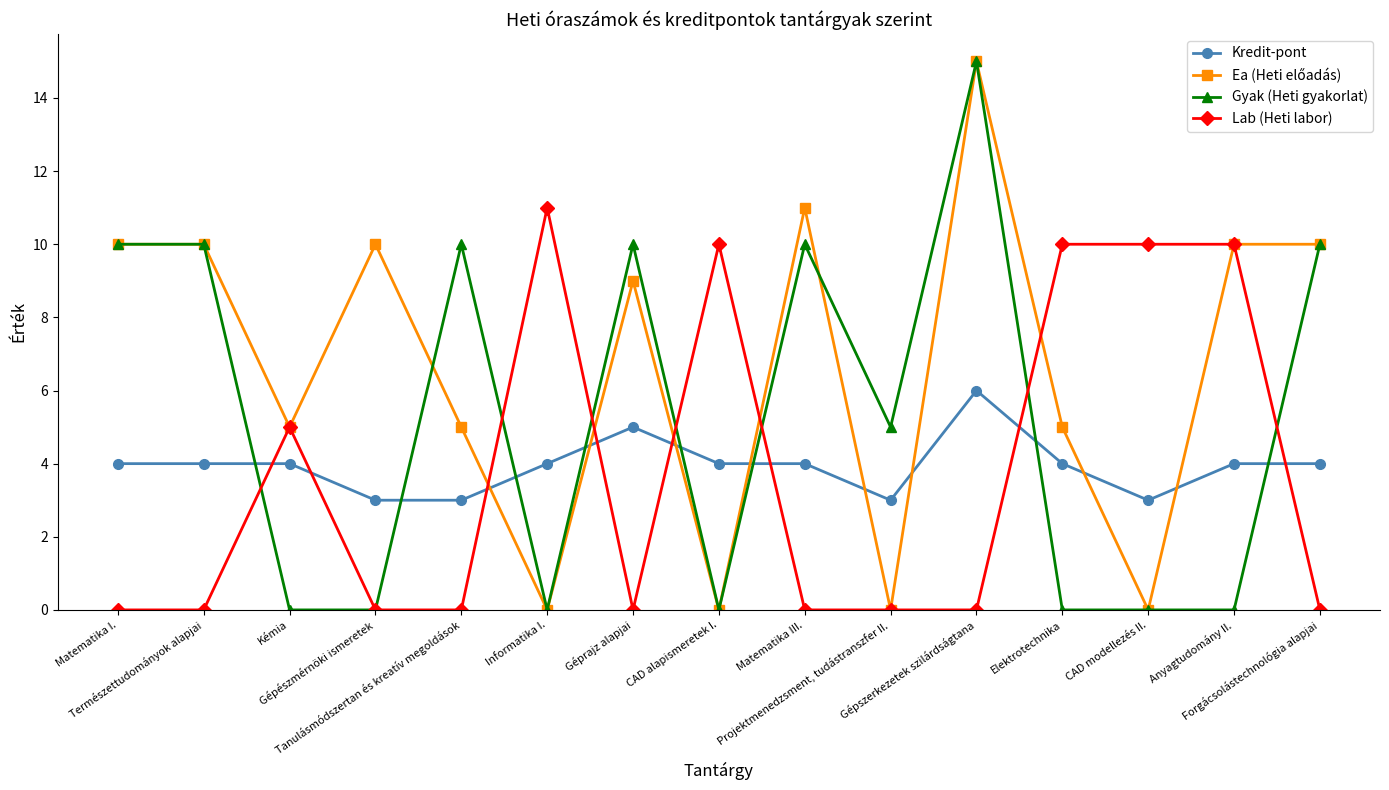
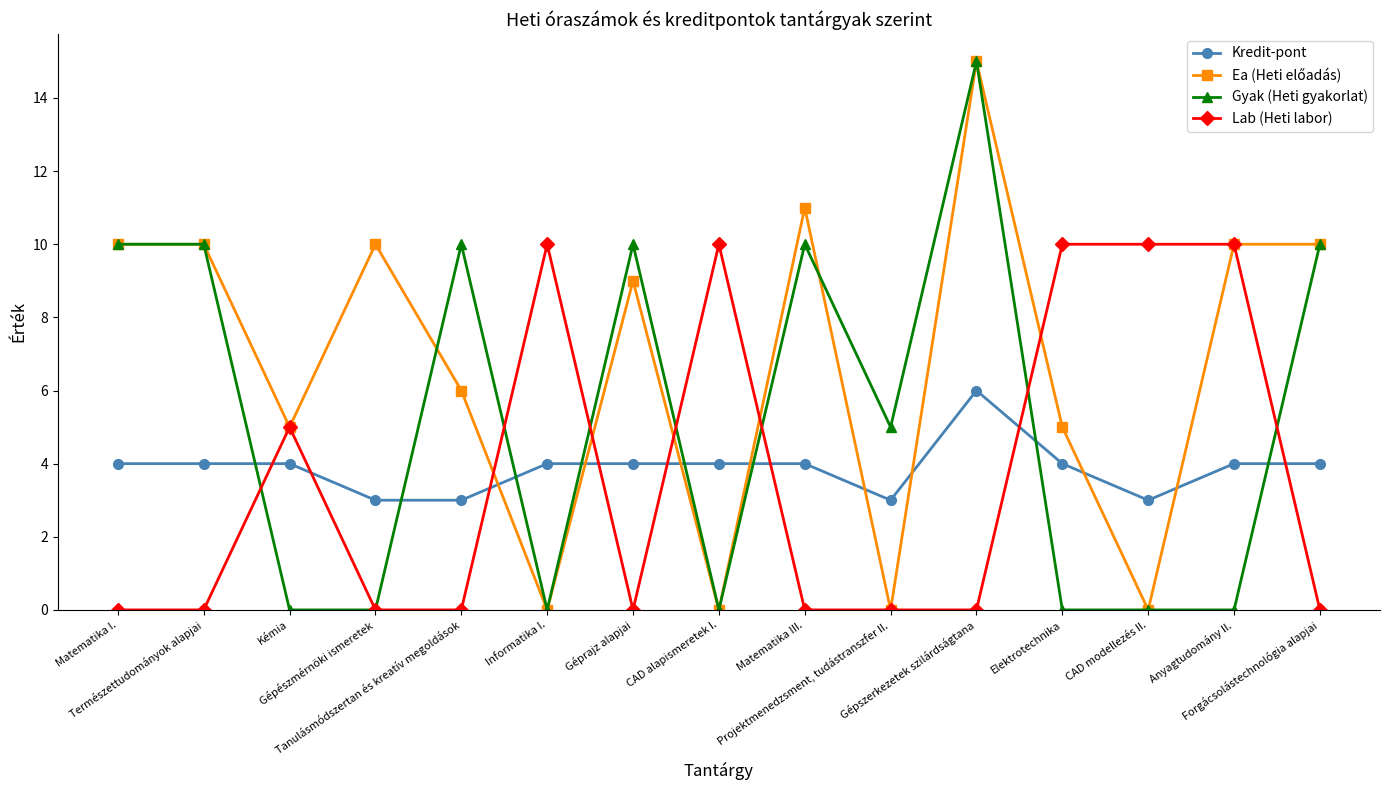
Ea (Heti előadás), Tanulásmódszertan és kreatív megoldások: 5 -> 6
Lab (Heti labor), Informatika I.: 11 -> 10
Kredit-pont, Géprajz alapjai: 5 -> 4
